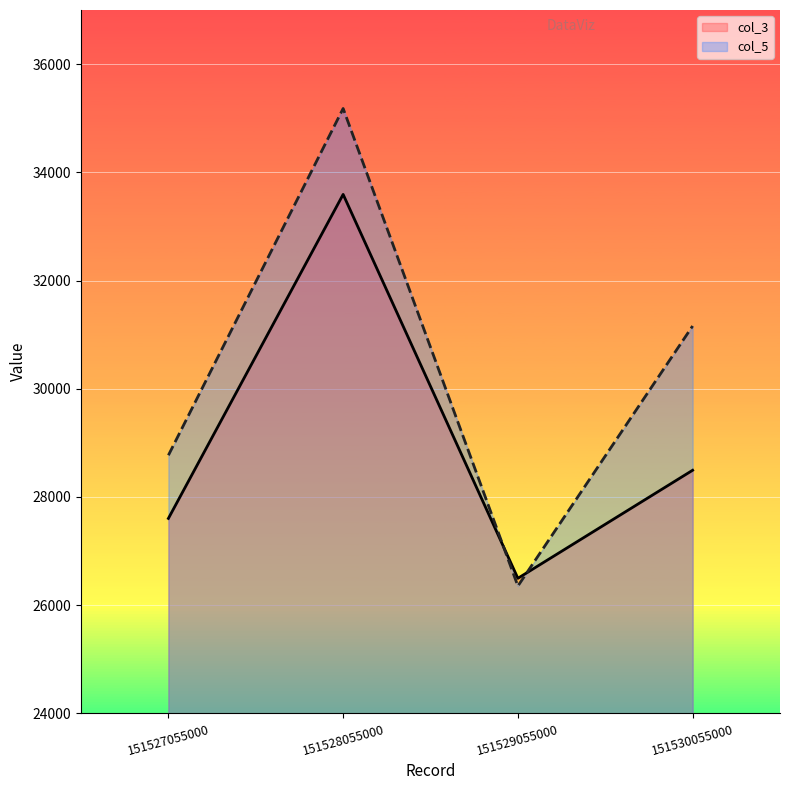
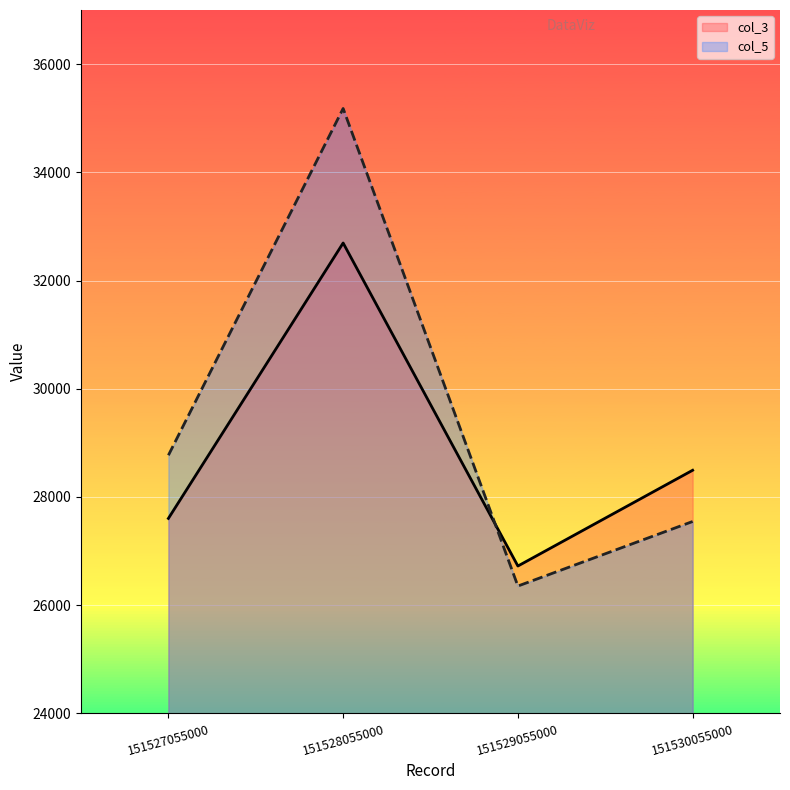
col_3, 151528055000: 33600 -> 32700
col_3, 151529055000: 26500 -> 26700
col_5, 151530055000: 31200 -> 27500
